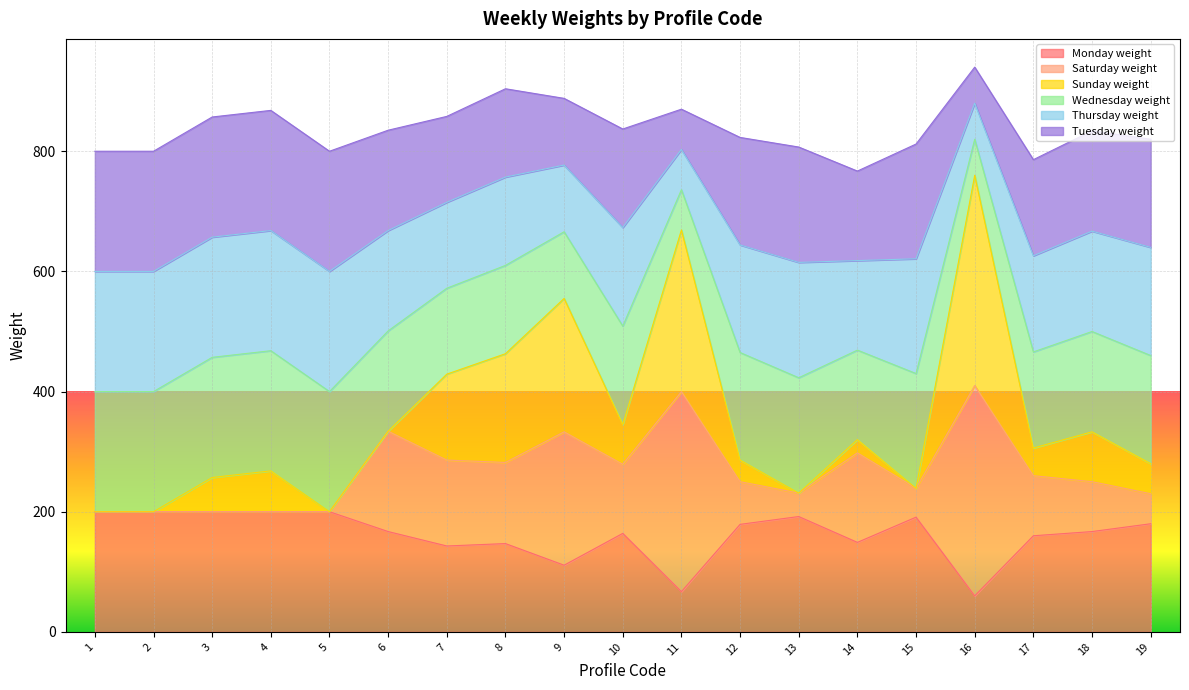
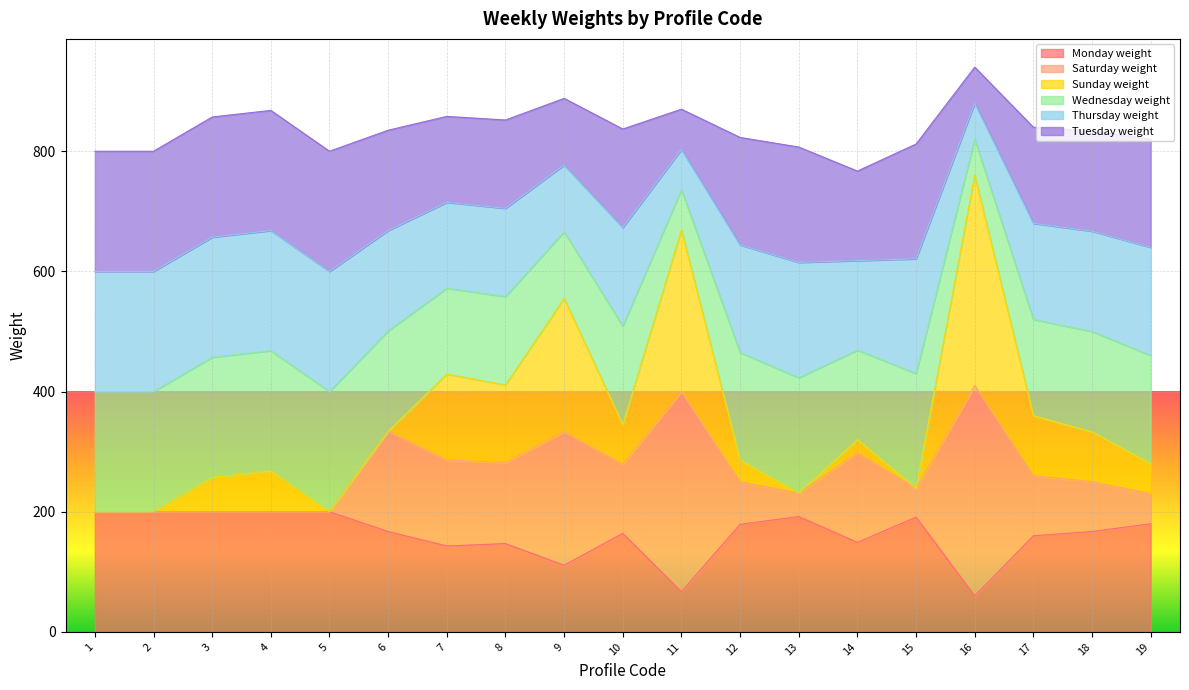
Sunday weight, 8: 180 -> 130
Sunday weight, 17: 50 -> 100
